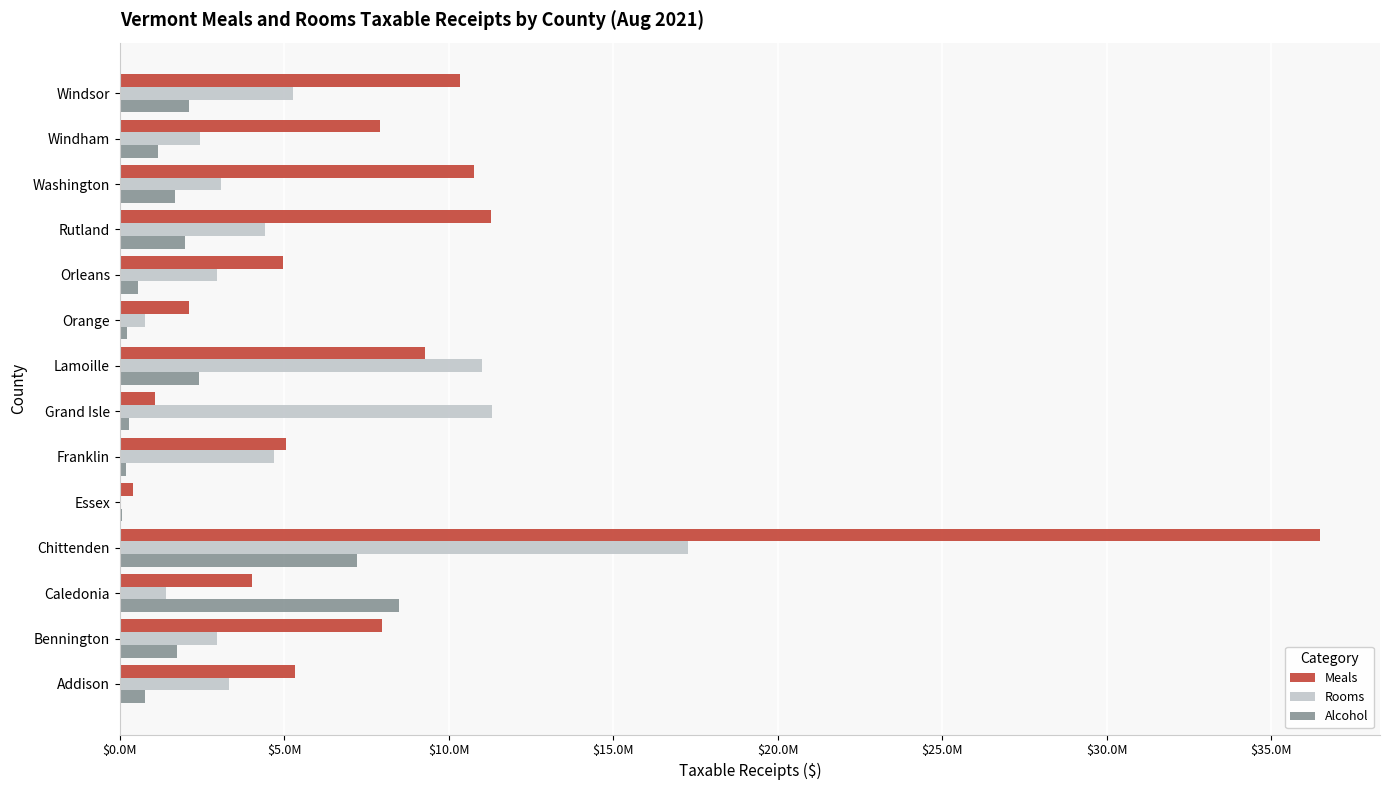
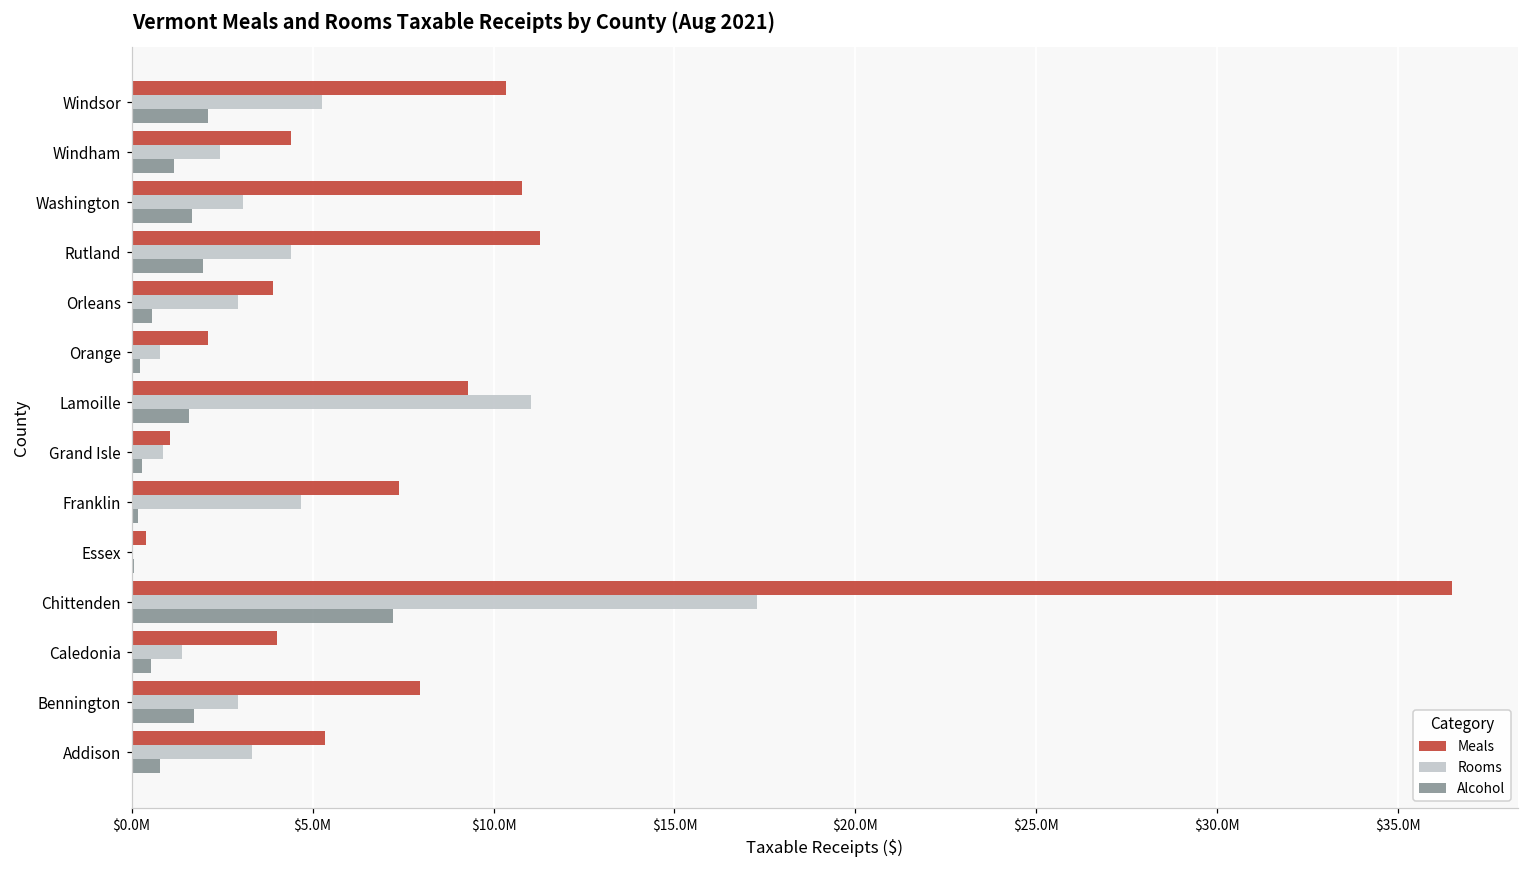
Meals, Windham: $7900000 -> $4400000
Meals, Orleans: $5000000 -> $3900000
Alcohol, Lamoille: $2400000 -> $1600000
Rooms, Grand Isle: $11300000 -> $900000
Meals, Franklin: $5100000 -> $7400000
Alcohol, Caledonia: $8500000 -> $500000
